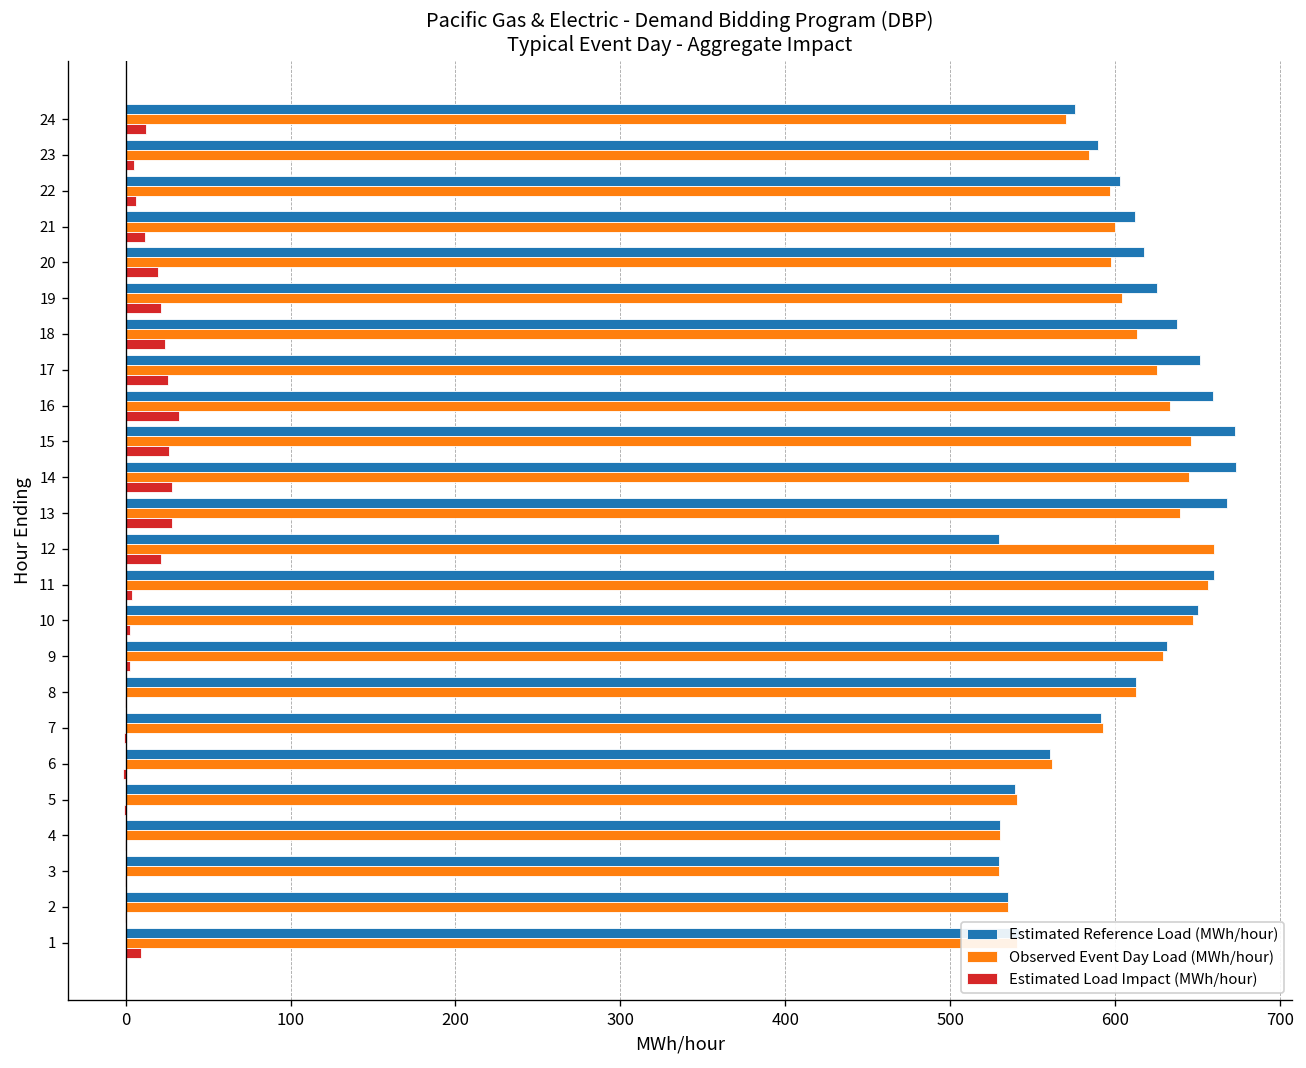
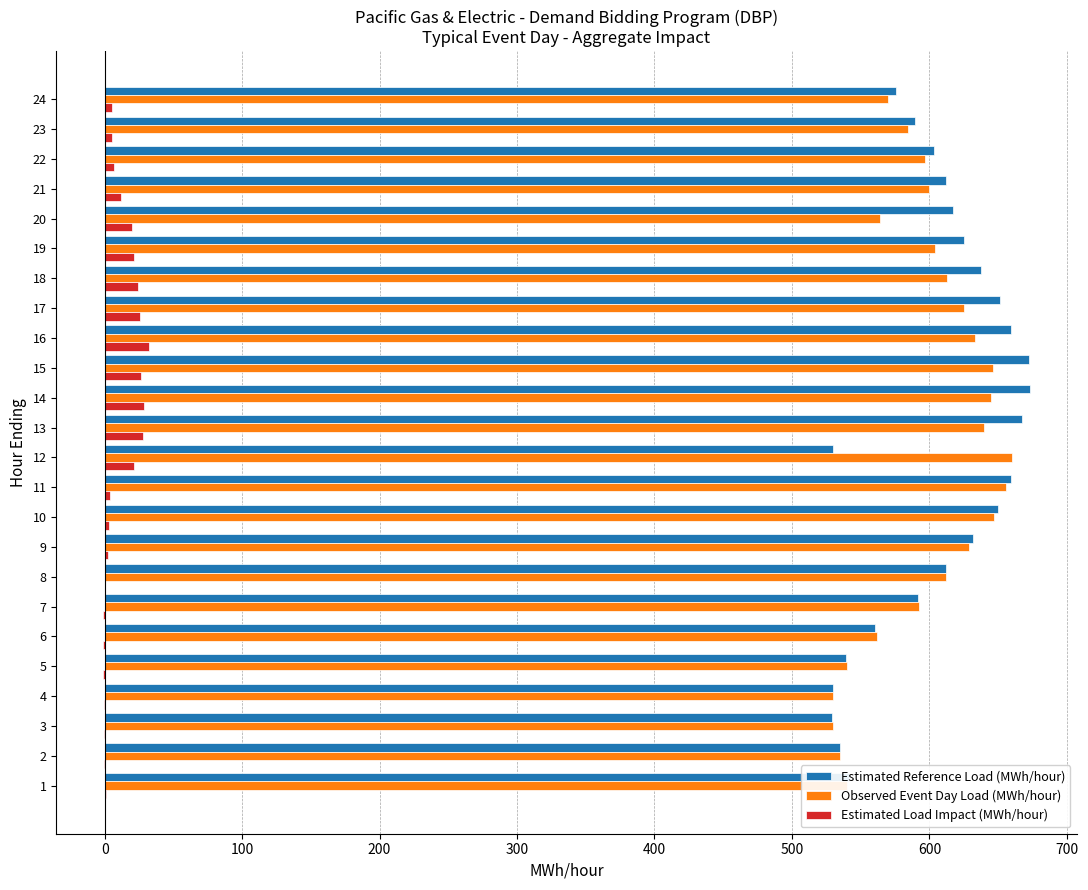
Estimated Load Impact (MWh/hour), 24: 12 -> 6
Observed Event Day Load (MWh/hour), 20: 598 -> 564
Estimated Load Impact (MWh/hour), 1: 9 -> 1
